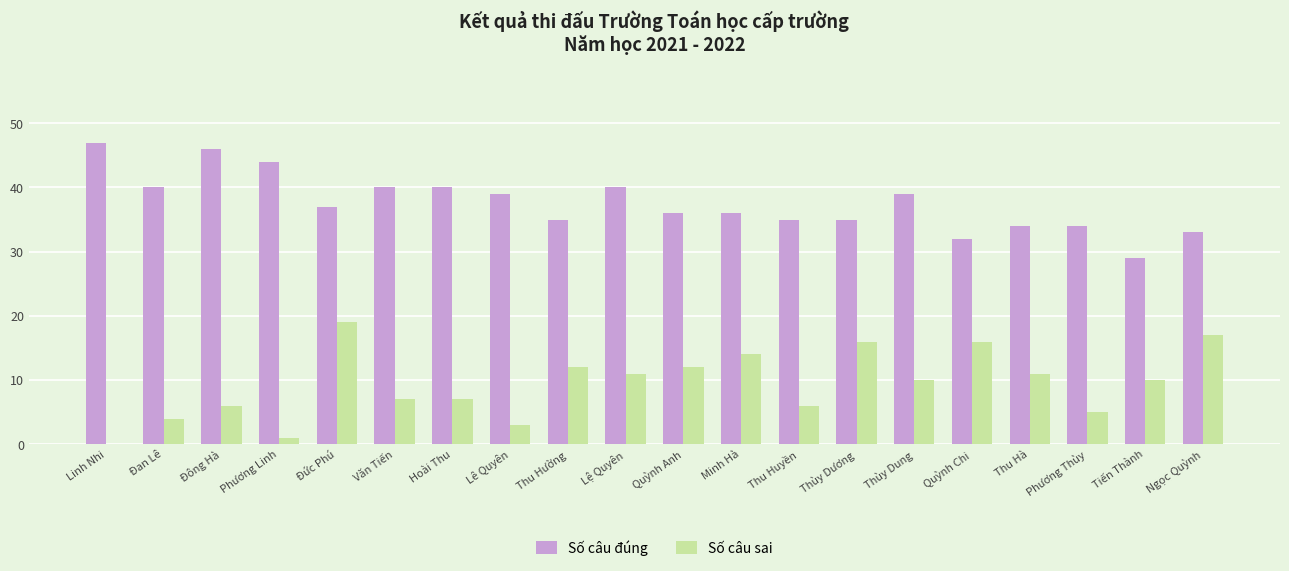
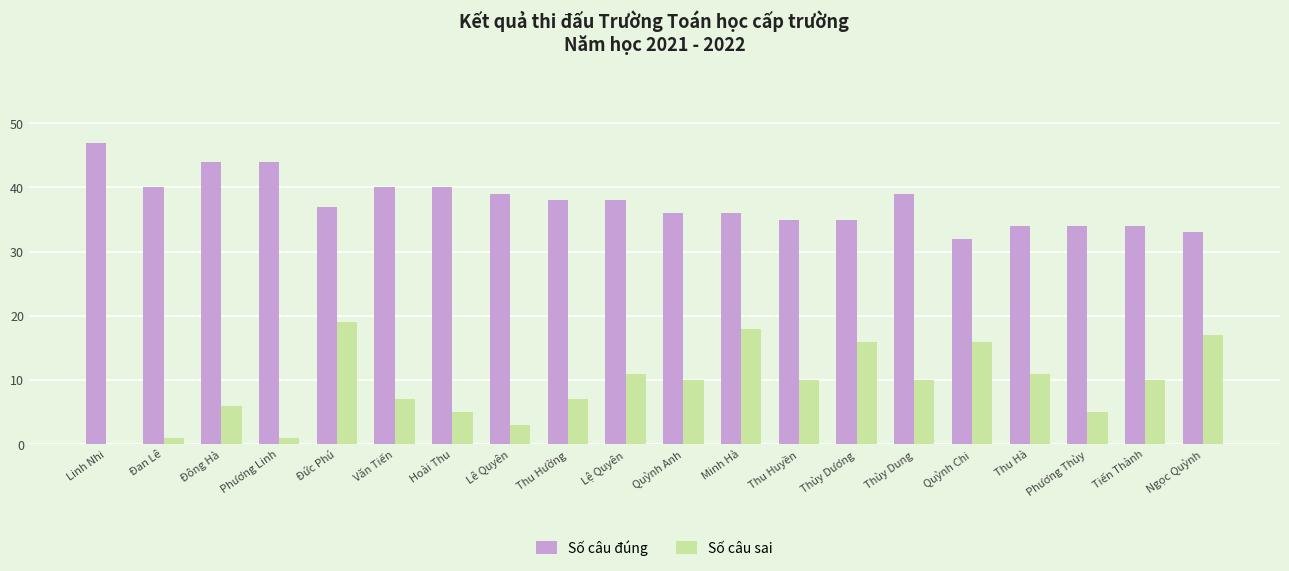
Số câu sai, Đan Lê: 4 -> 1
Số câu đúng, Đông Hà: 46 -> 44
Số câu sai, Hoài Thu: 7 -> 5
Số câu đúng, Thu Hường: 35 -> 38
Số câu sai, Thu Hường: 12 -> 7
Số câu đúng, Lệ Quyên: 40 -> 38
Số câu sai, Quỳnh Anh: 12 -> 10
Số câu sai, Minh Hà: 14 -> 18
Số câu sai, Thu Huyền: 6 -> 10
Số câu đúng, Tiến Thành: 29 -> 34
